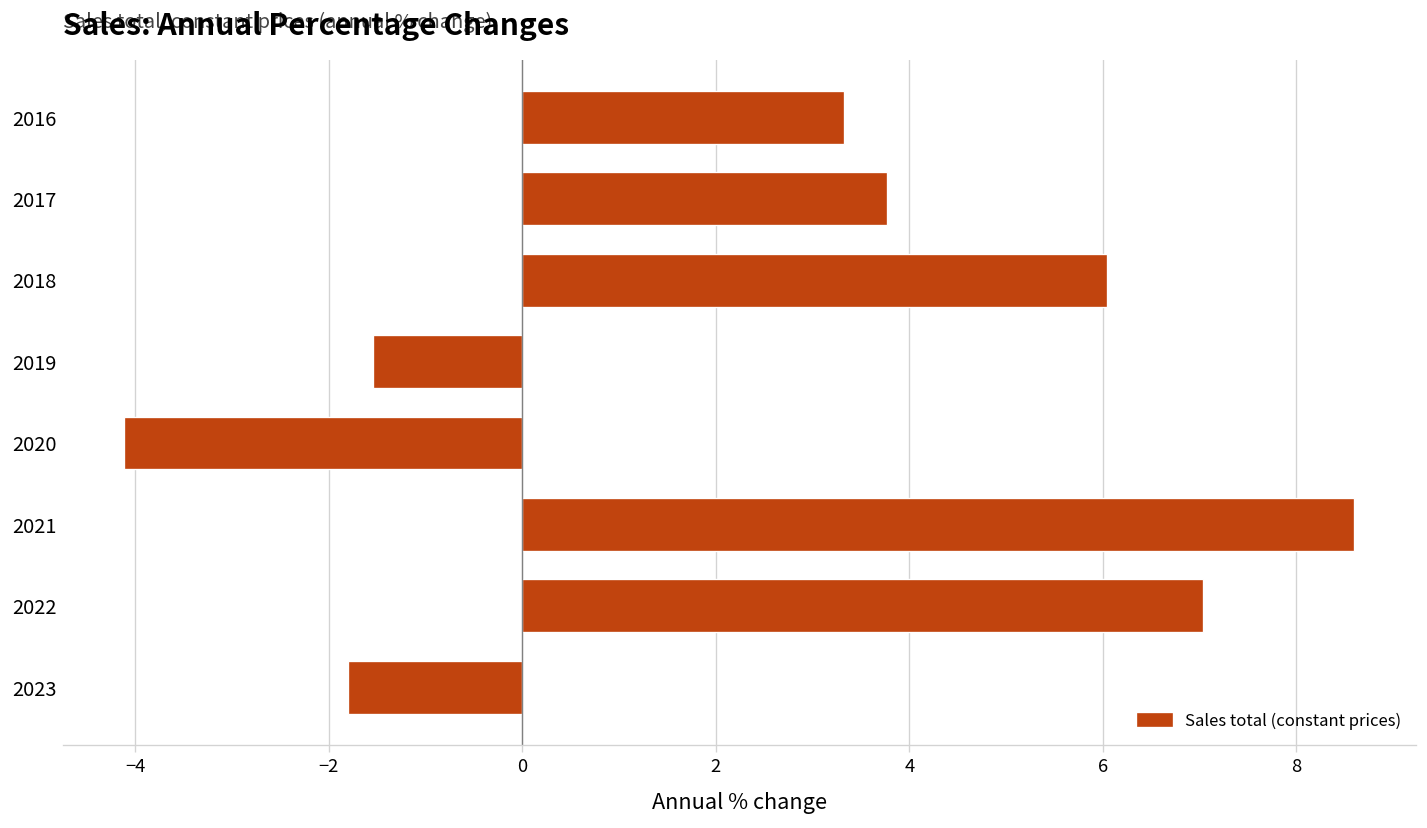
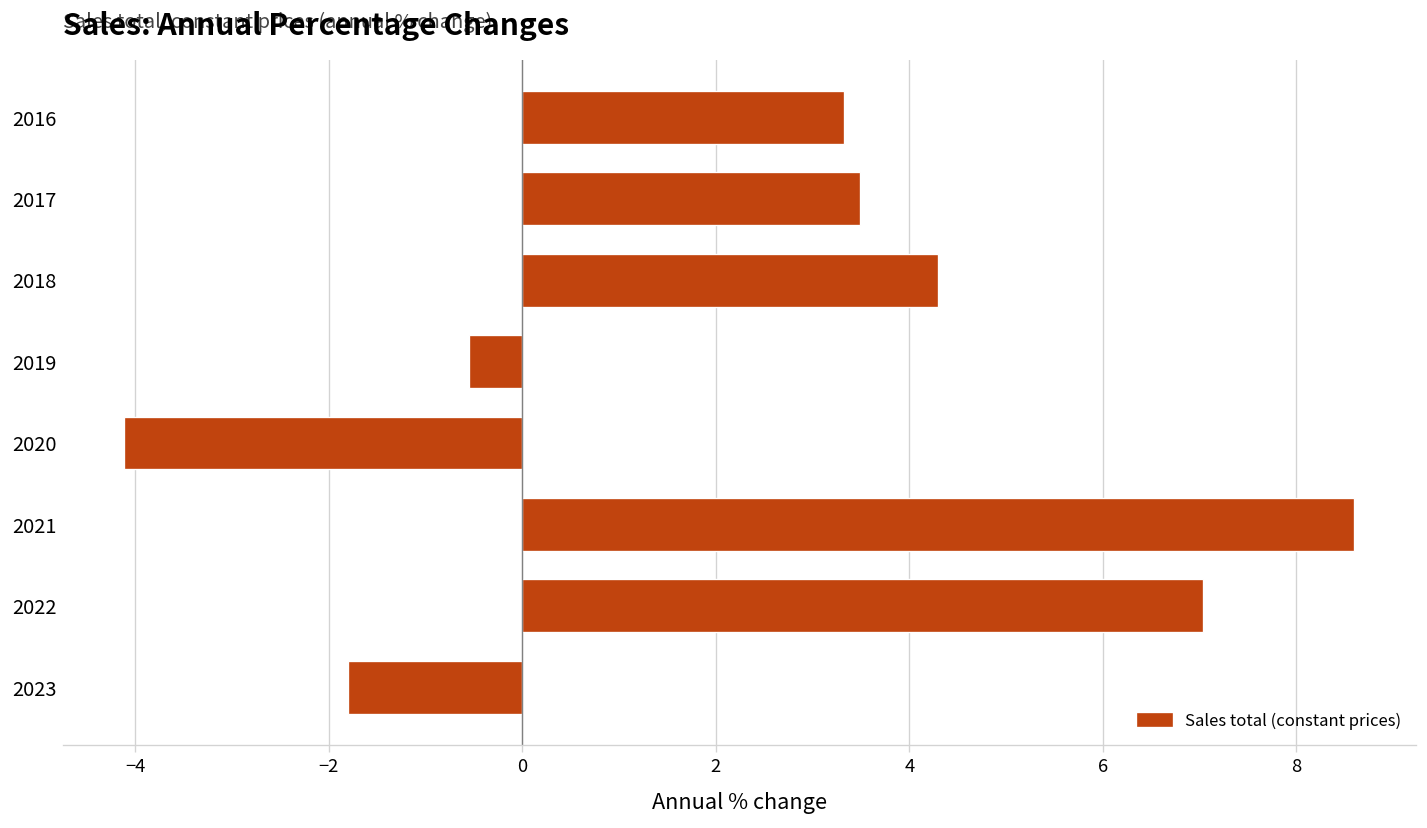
2017: 3.8 -> 3.5
2018: 6.0 -> 4.3
2019: -1.5 -> -0.5
